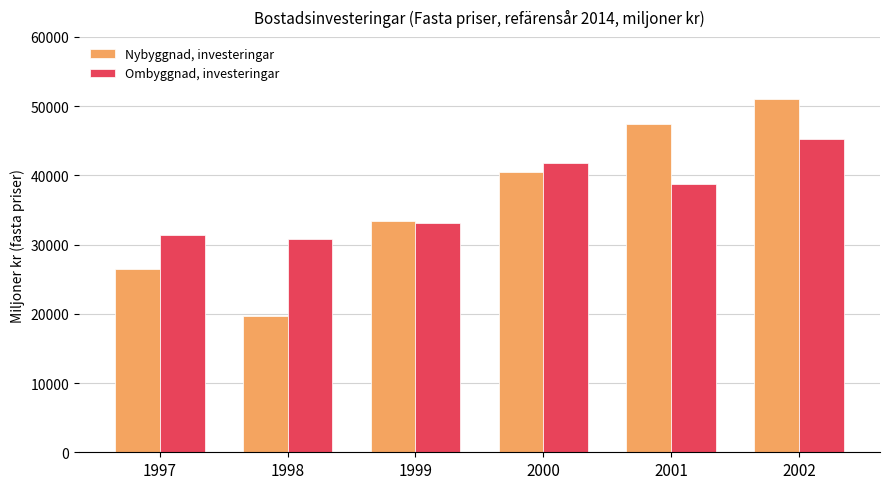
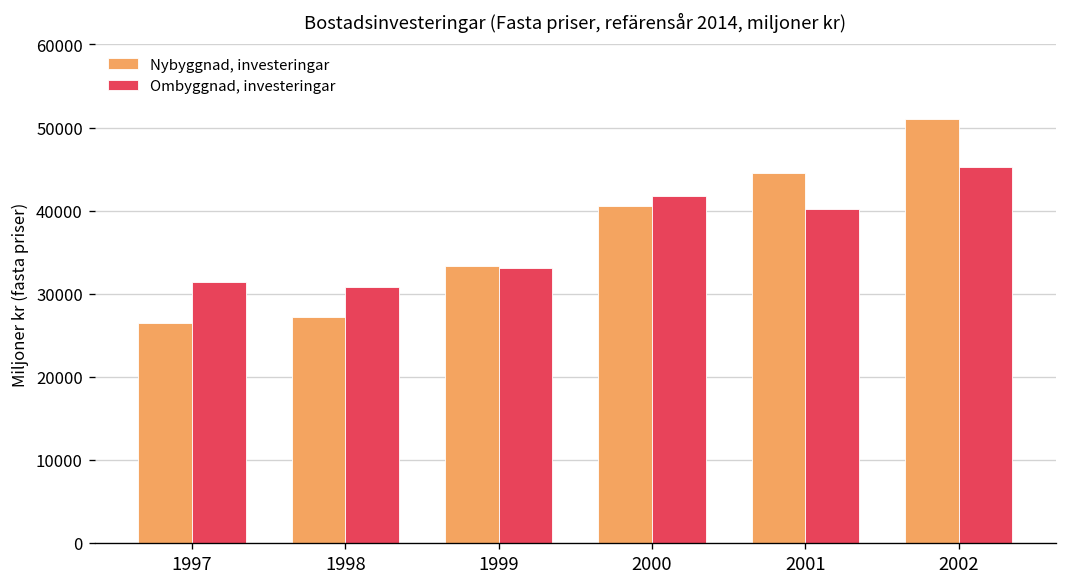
Nybyggnad, investeringar, 1998: 20000 -> 27000
Nybyggnad, investeringar, 2001: 47000 -> 45000
Ombyggnad, investeringar, 2001: 39000 -> 40000
